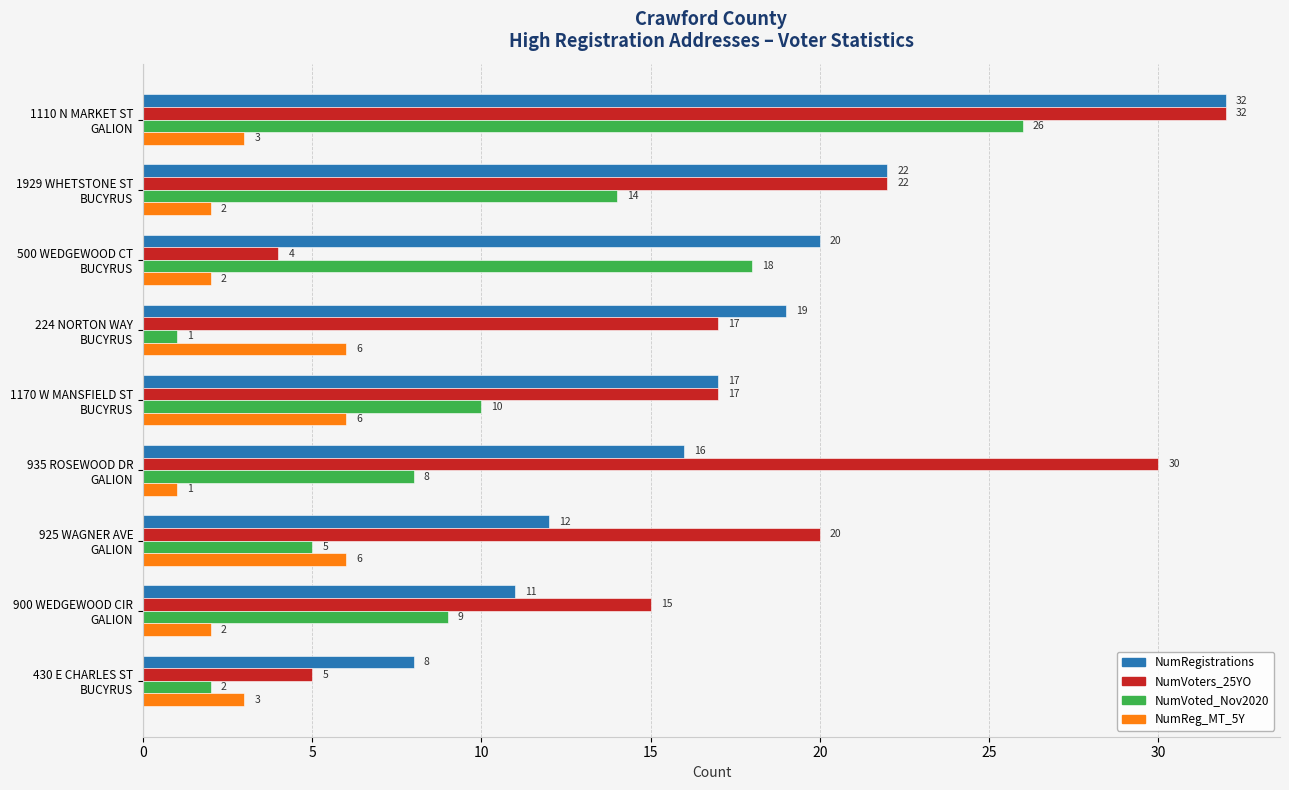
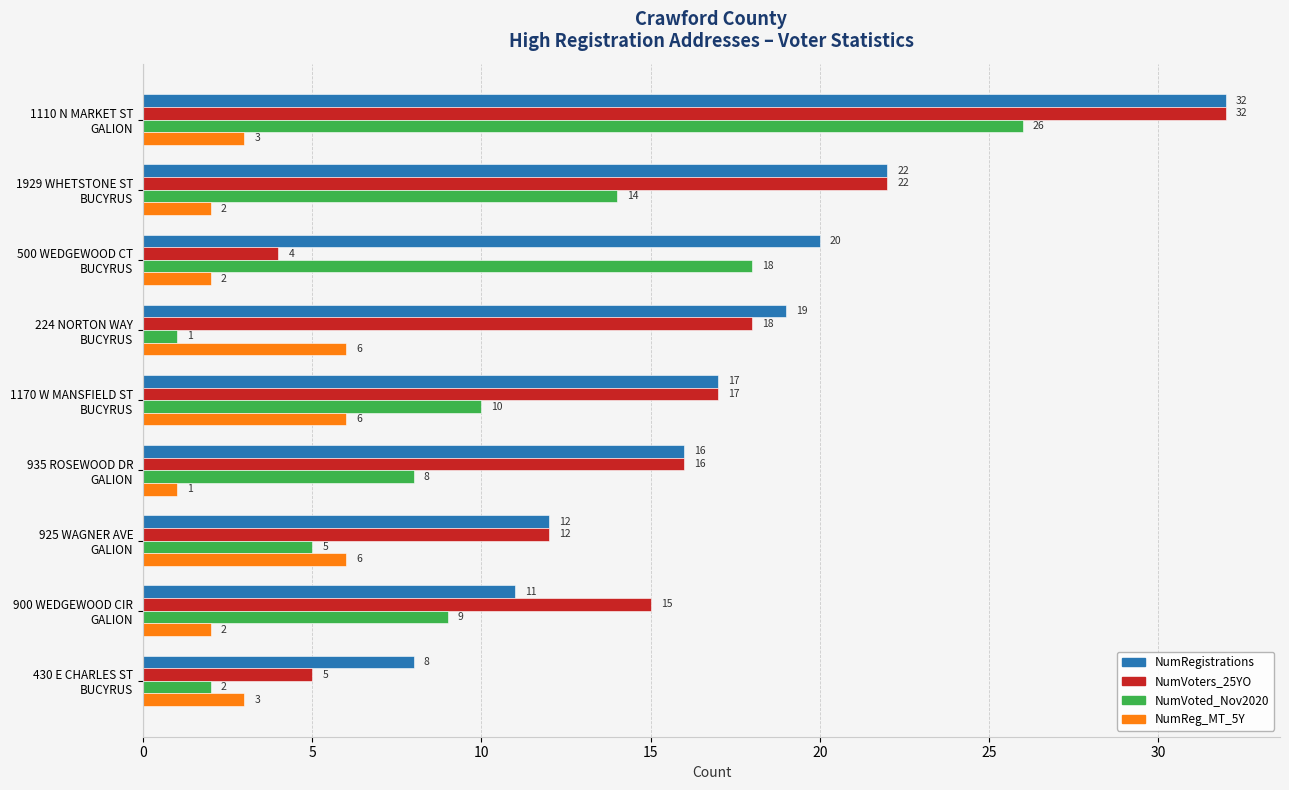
NumVoters_25YO, 224 NORTON WAY BUCYRUS: 17 -> 18
NumVoters_25YO, 935 ROSEWOOD DR GALION: 30 -> 16
NumVoters_25YO, 925 WAGNER AVE GALION: 20 -> 12
